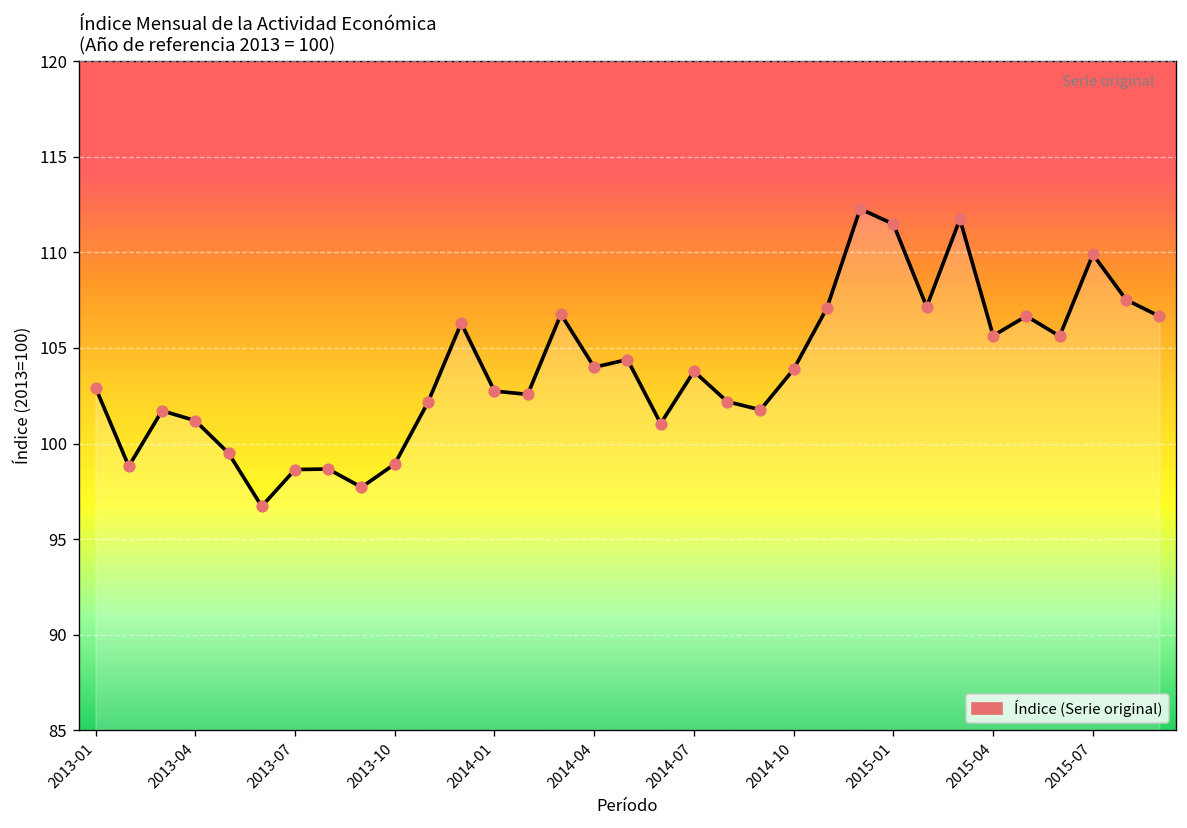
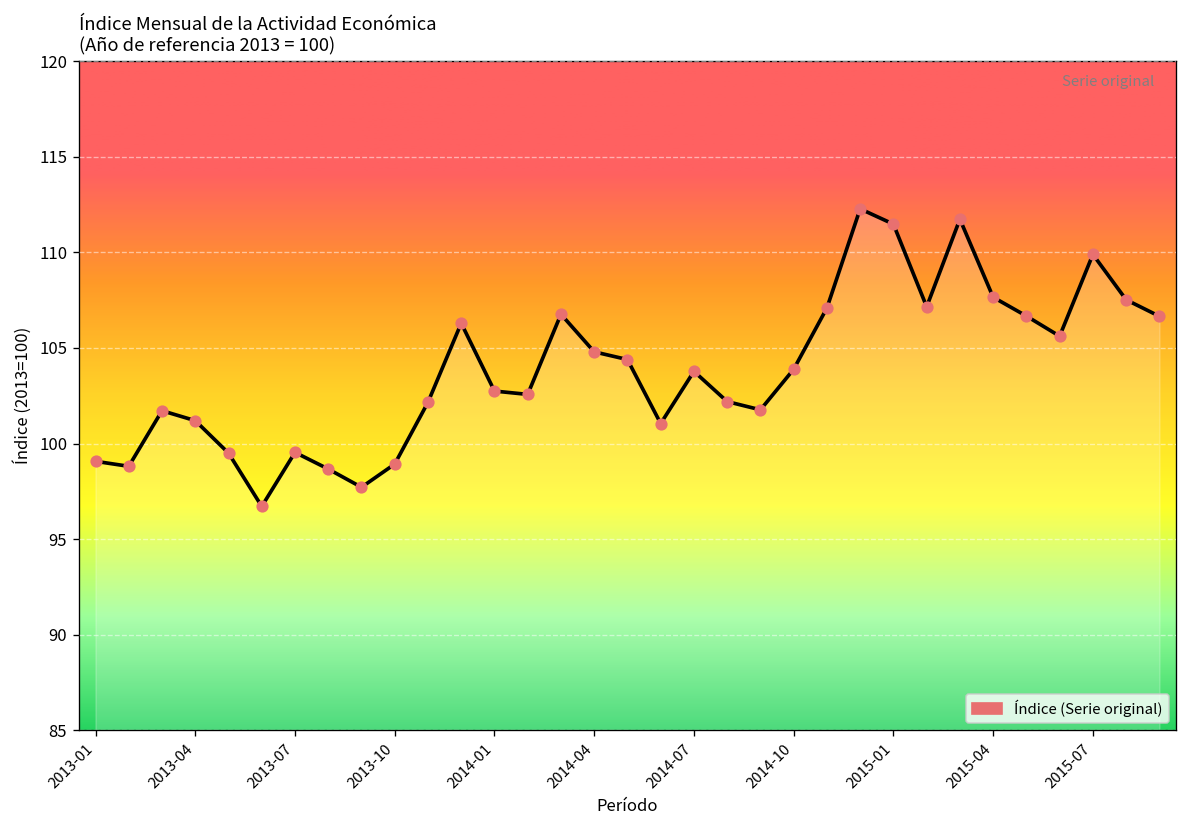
2013-01: 102.9 -> 99.1
2013-07: 98.6 -> 99.5
2014-04: 104.0 -> 104.8
2015-04: 105.6 -> 107.7
